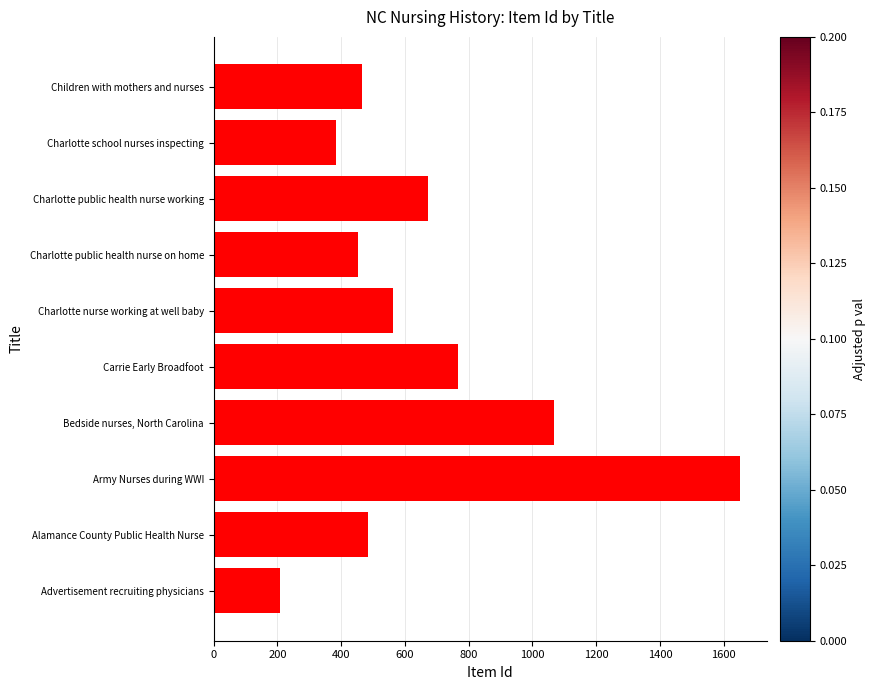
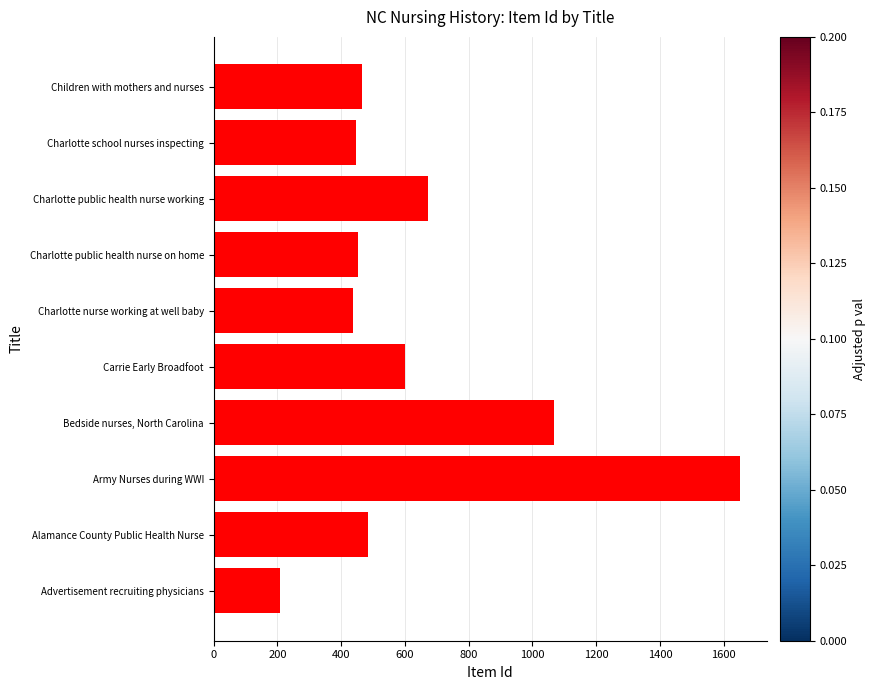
Charlotte school nurses inspecting: 390 -> 450
Charlotte nurse working at well baby: 560 -> 440
Carrie Early Broadfoot: 770 -> 600
